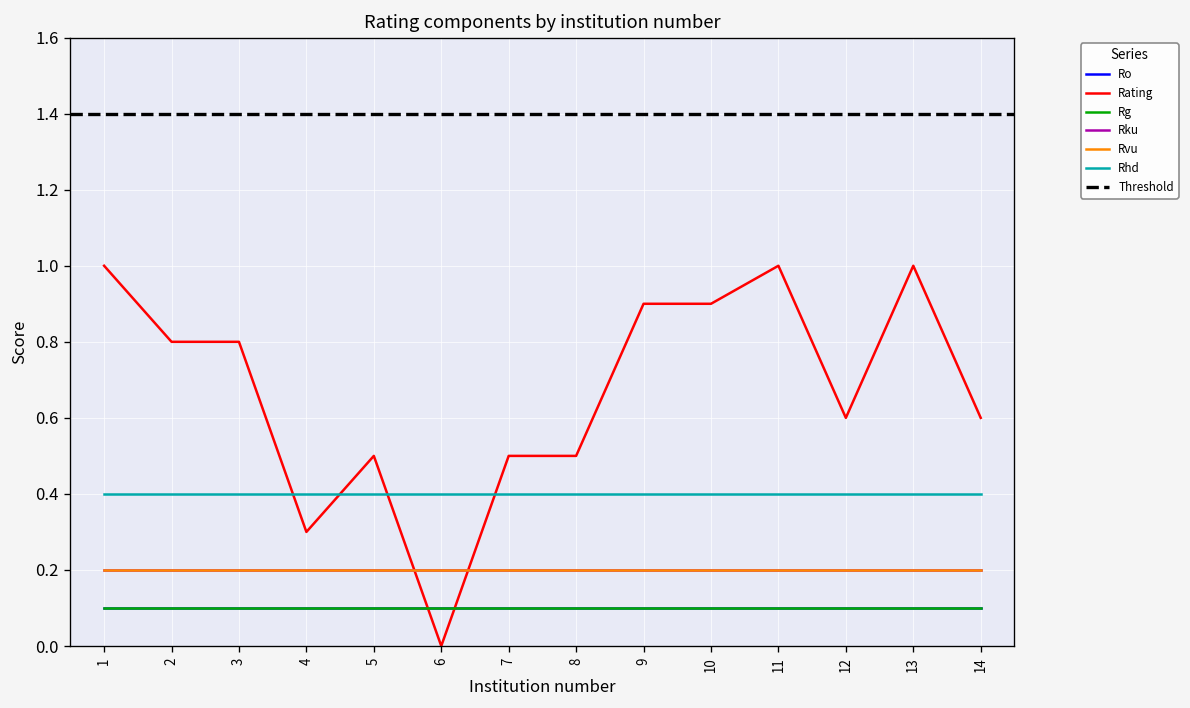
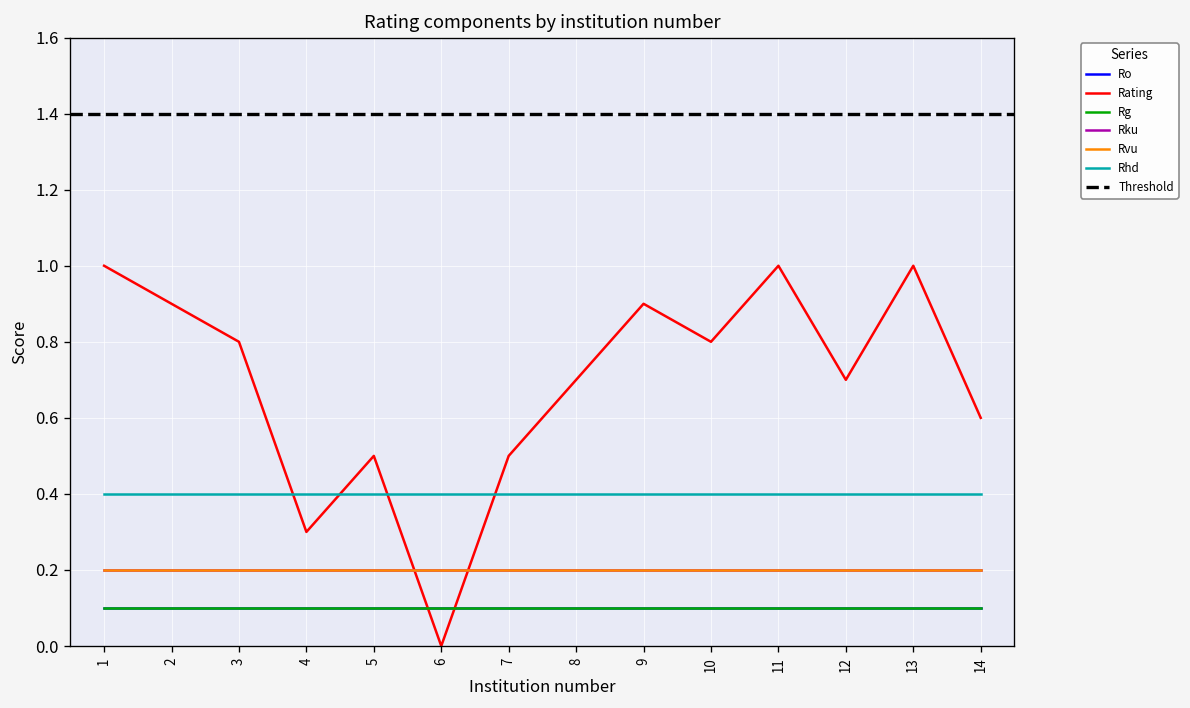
Rating, 2: 0.8 -> 0.9
Rating, 8: 0.5 -> 0.7
Rating, 10: 0.9 -> 0.8
Rating, 12: 0.6 -> 0.7
